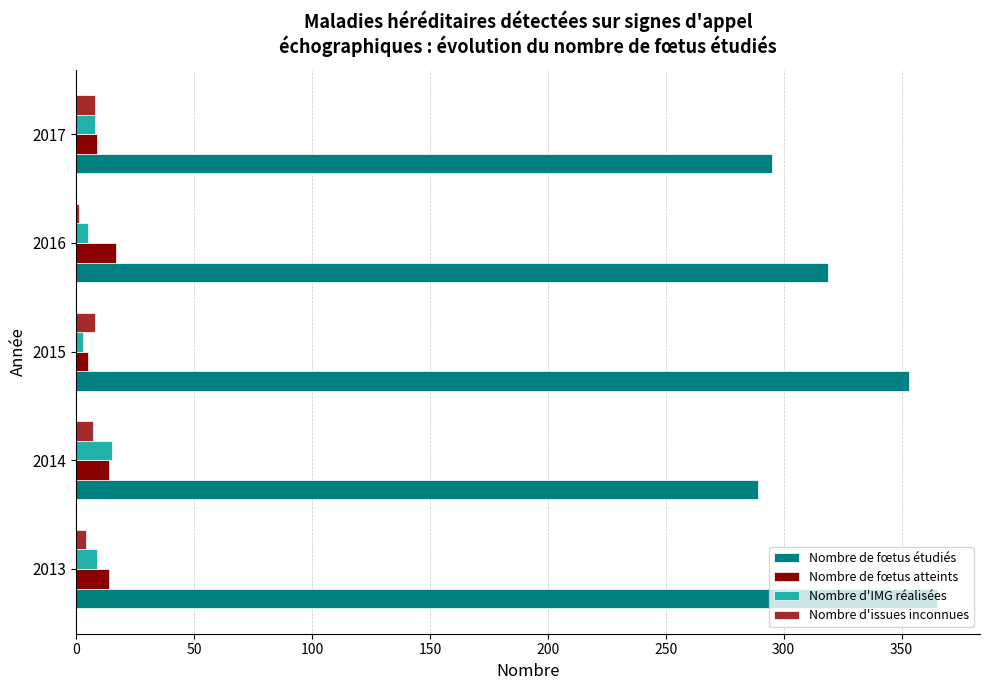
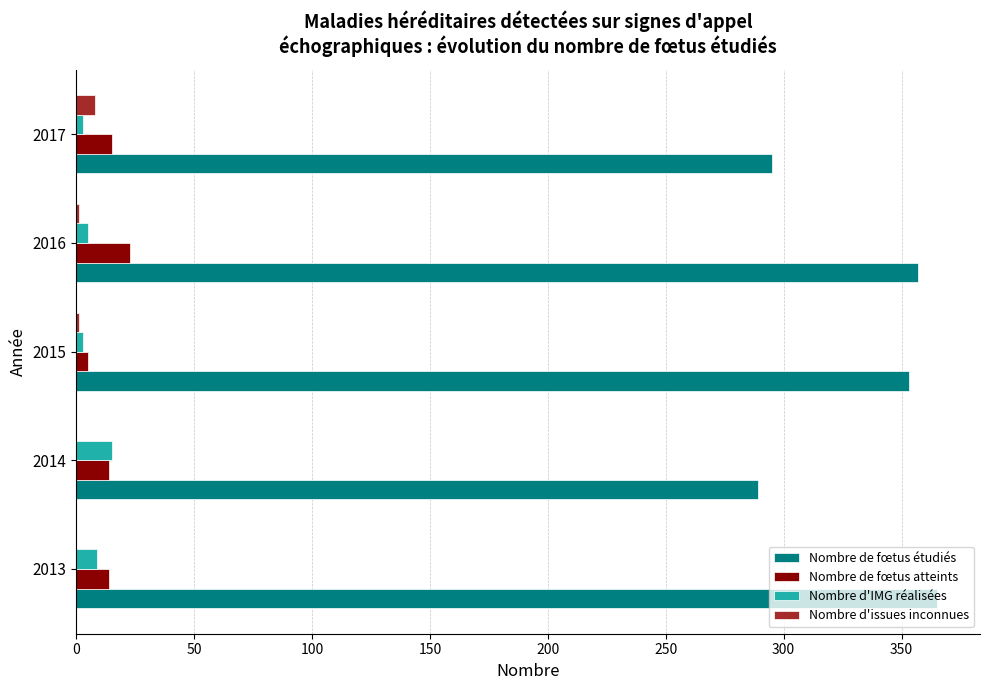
Nombre d'IMG réalisées, 2017: 8 -> 3
Nombre de fœtus atteints, 2017: 9 -> 15
Nombre de fœtus atteints, 2016: 17 -> 23
Nombre de fœtus étudiés, 2016: 319 -> 357
Nombre d'issues inconnues, 2015: 8 -> 1
Nombre d'issues inconnues, 2014: 7 -> 0
Nombre d'issues inconnues, 2013: 4 -> 0
